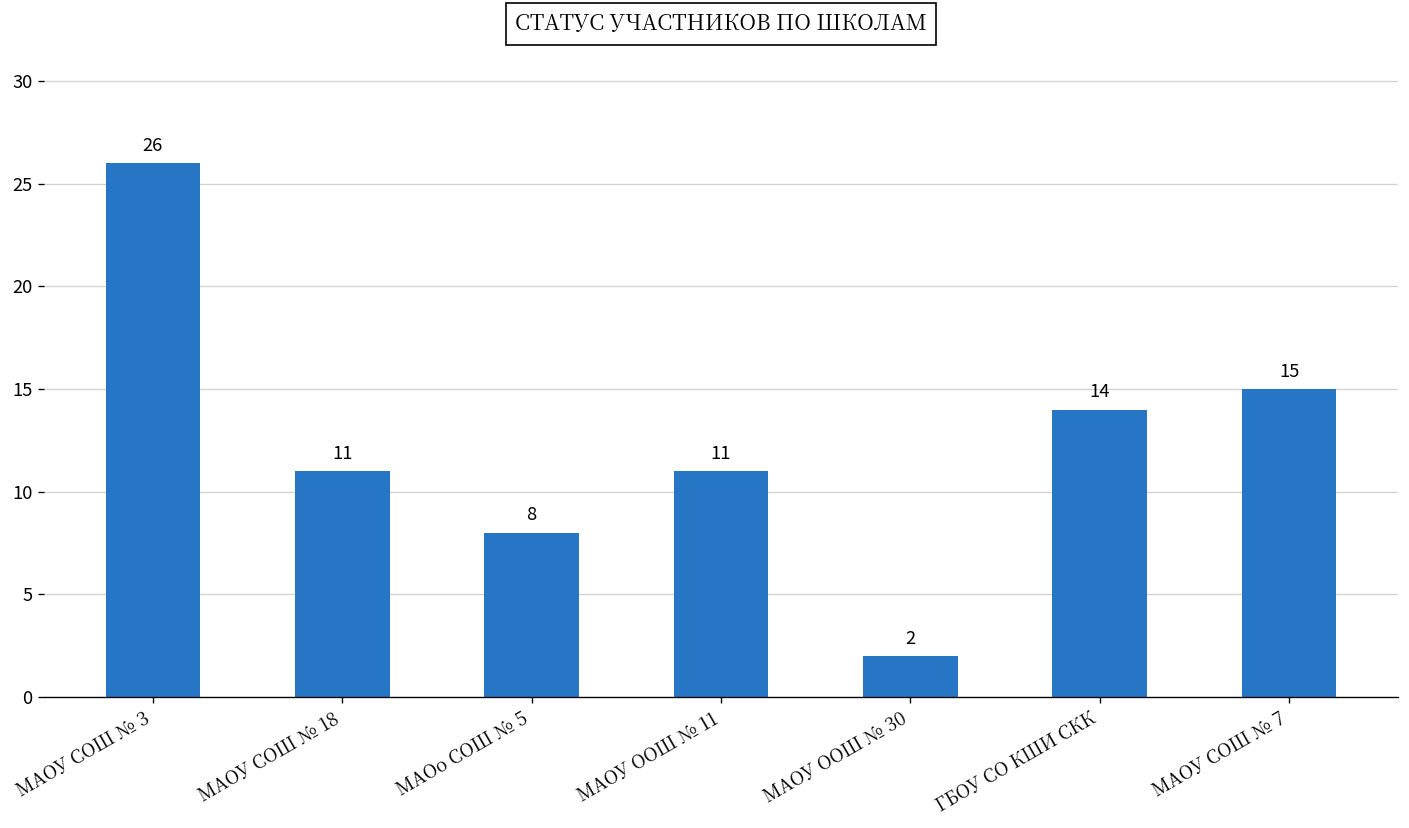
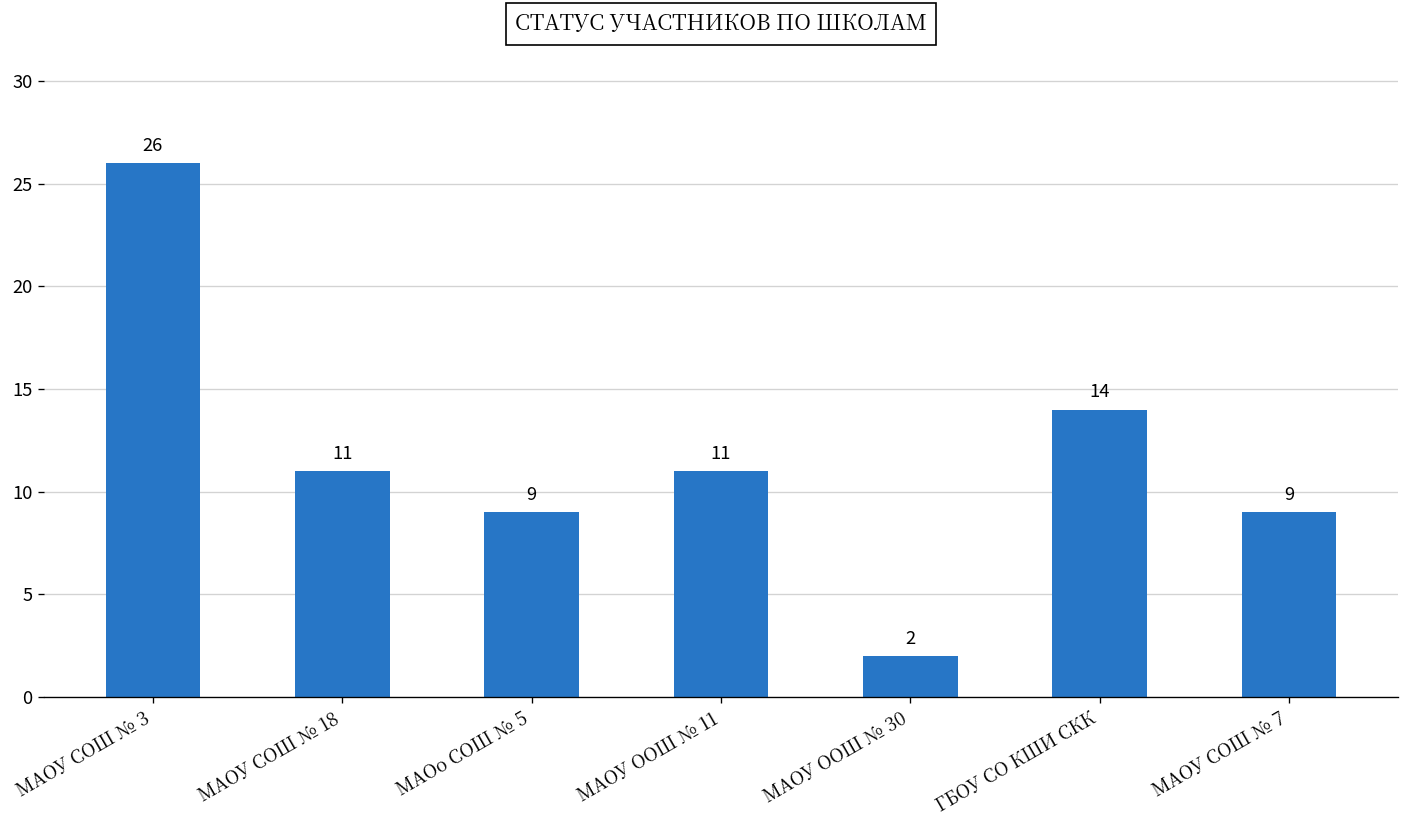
МАОо СОШ № 5: 8 -> 9
МАОУ СОШ № 7: 15 -> 9
